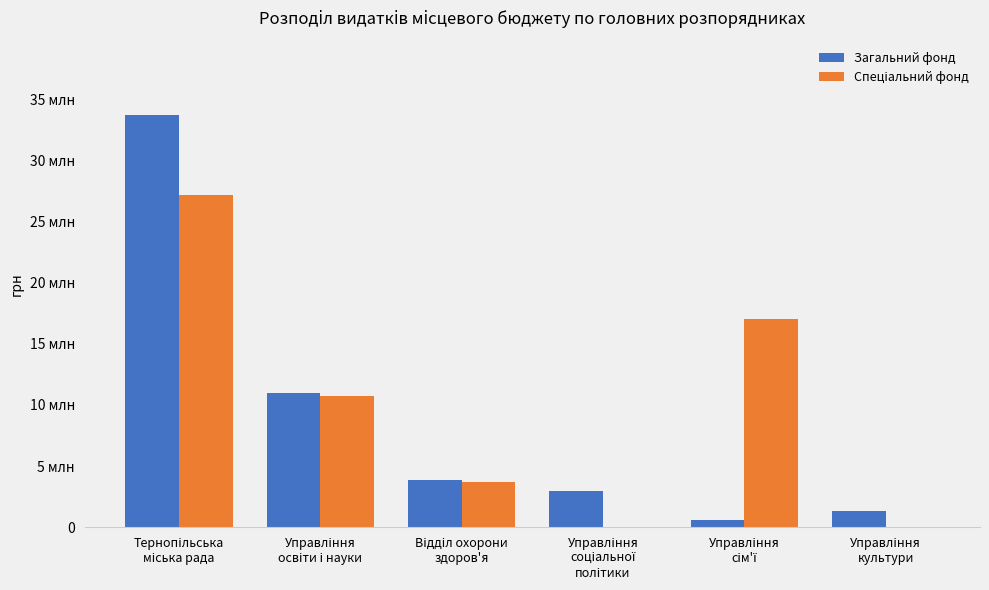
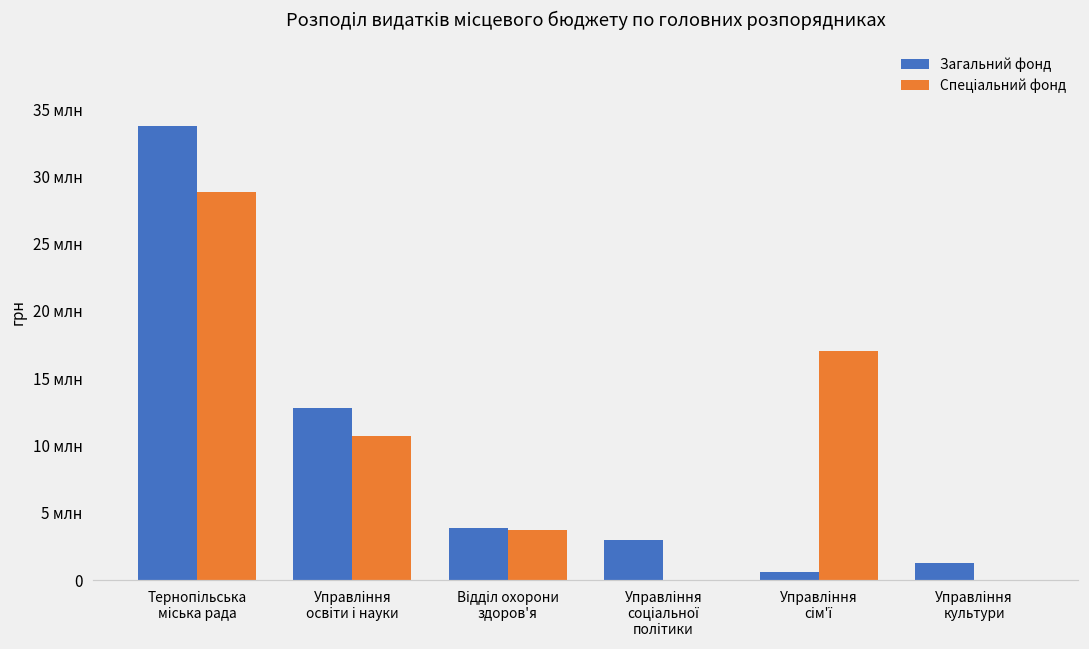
Спеціальний фонд, Тернопільська міська рада: 27.2 млн -> 28.8 млн
Загальний фонд, Управління освіти і науки: 10.9 млн -> 12.8 млн
